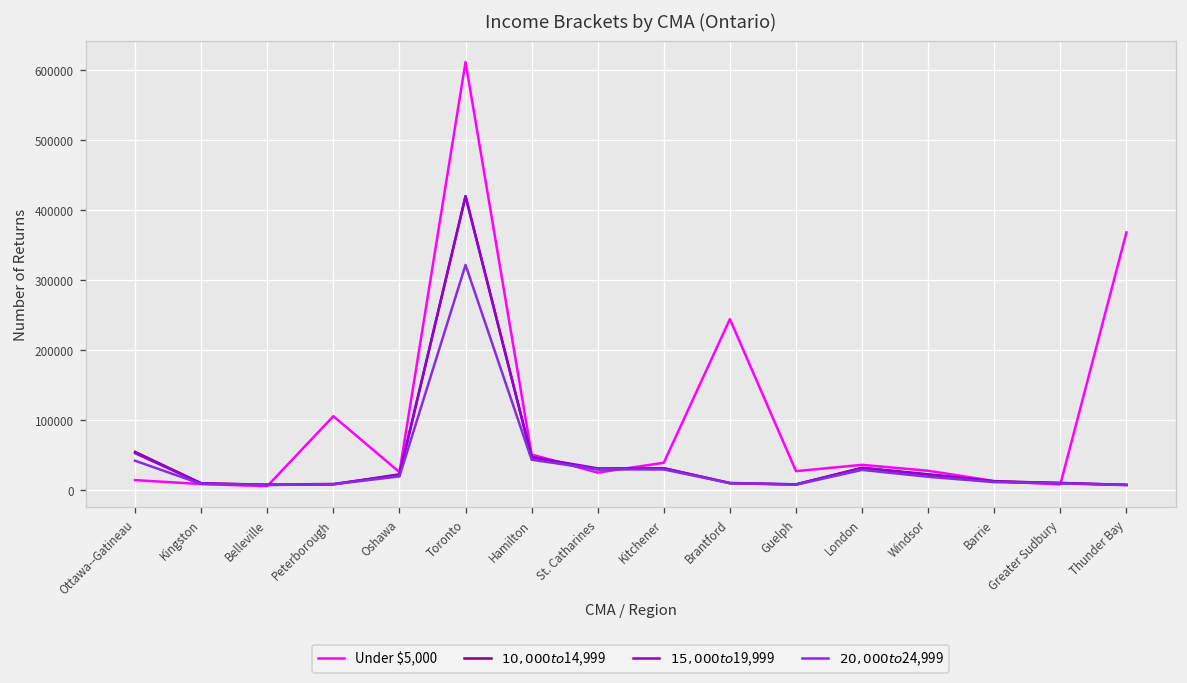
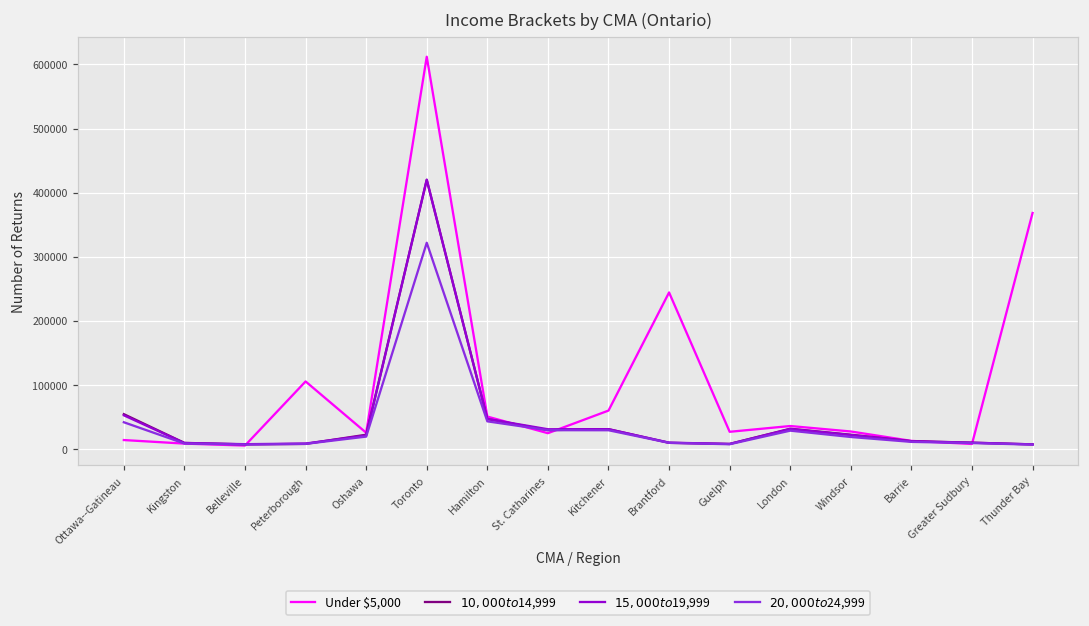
Under $5,000, Kitchener: 40000 -> 60000
